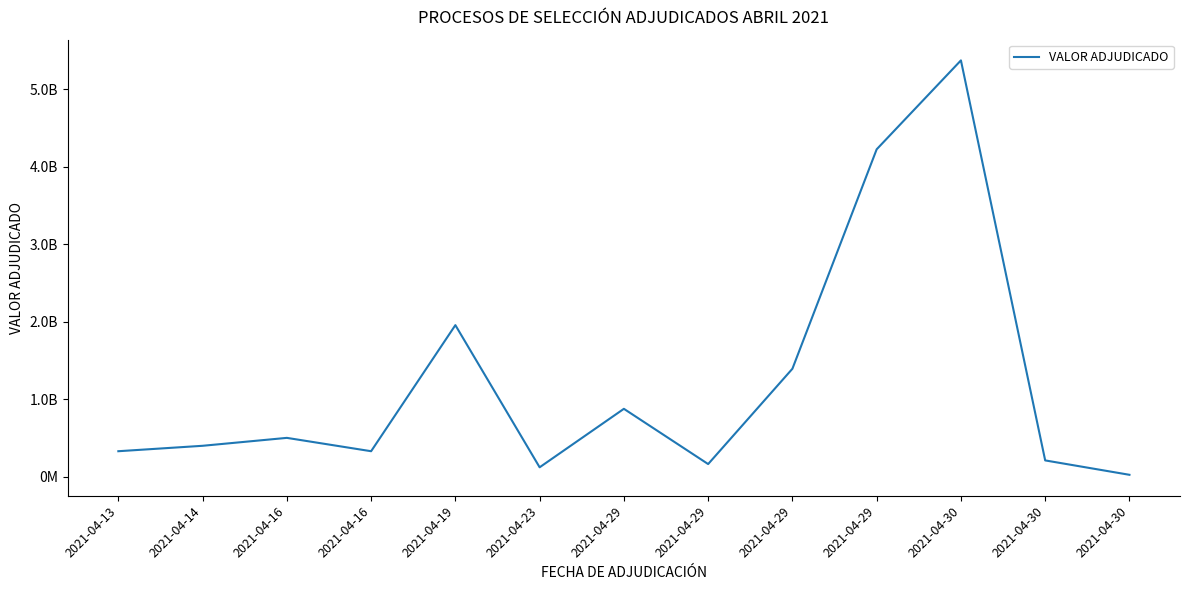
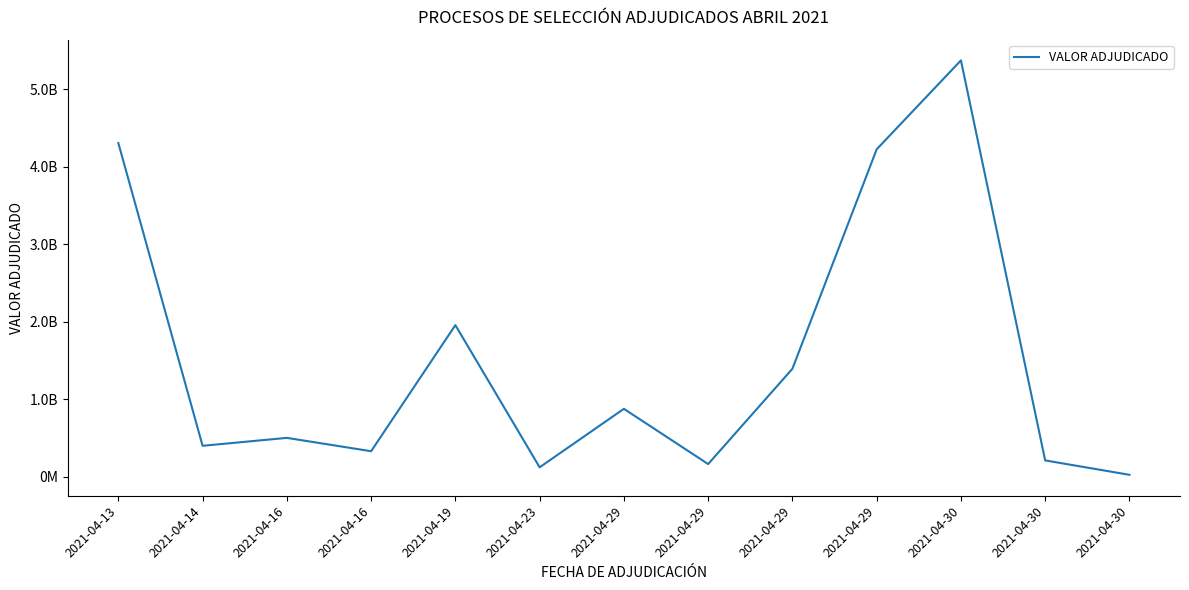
2021-04-13: 300000000 -> 4300000000
